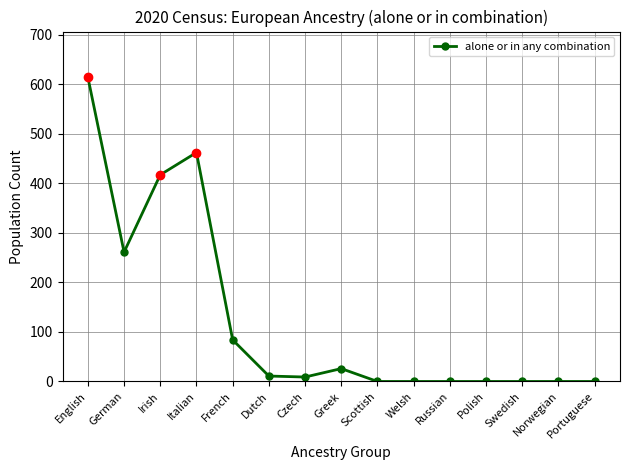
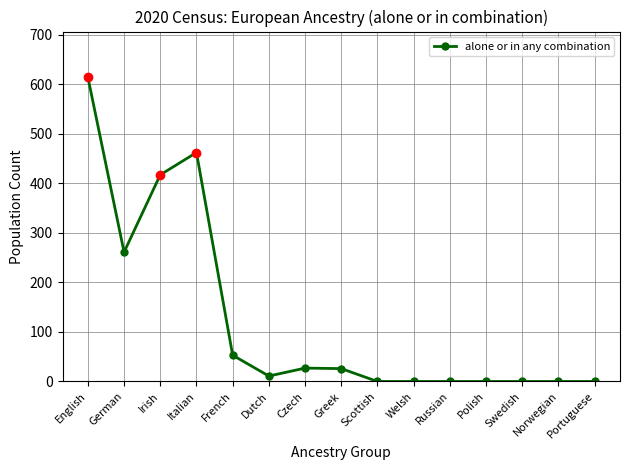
alone or in any combination, French: 80 -> 50
alone or in any combination, Czech: 10 -> 30
